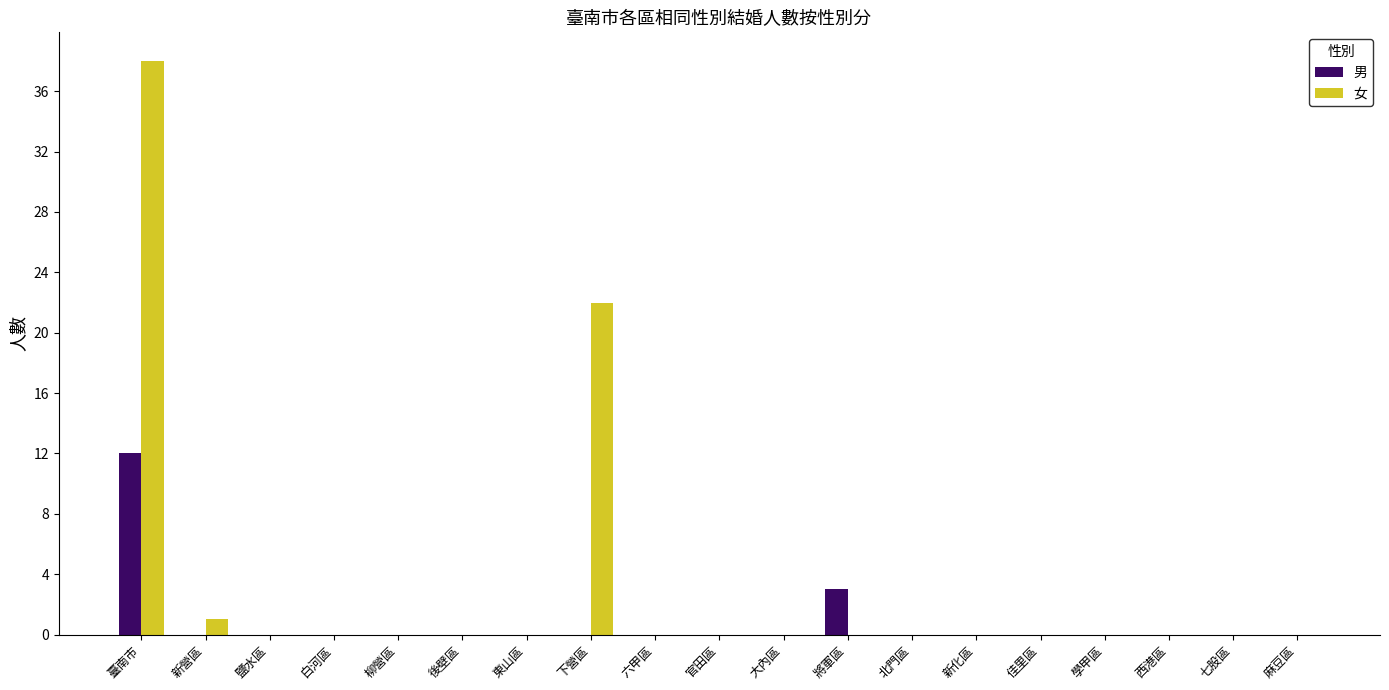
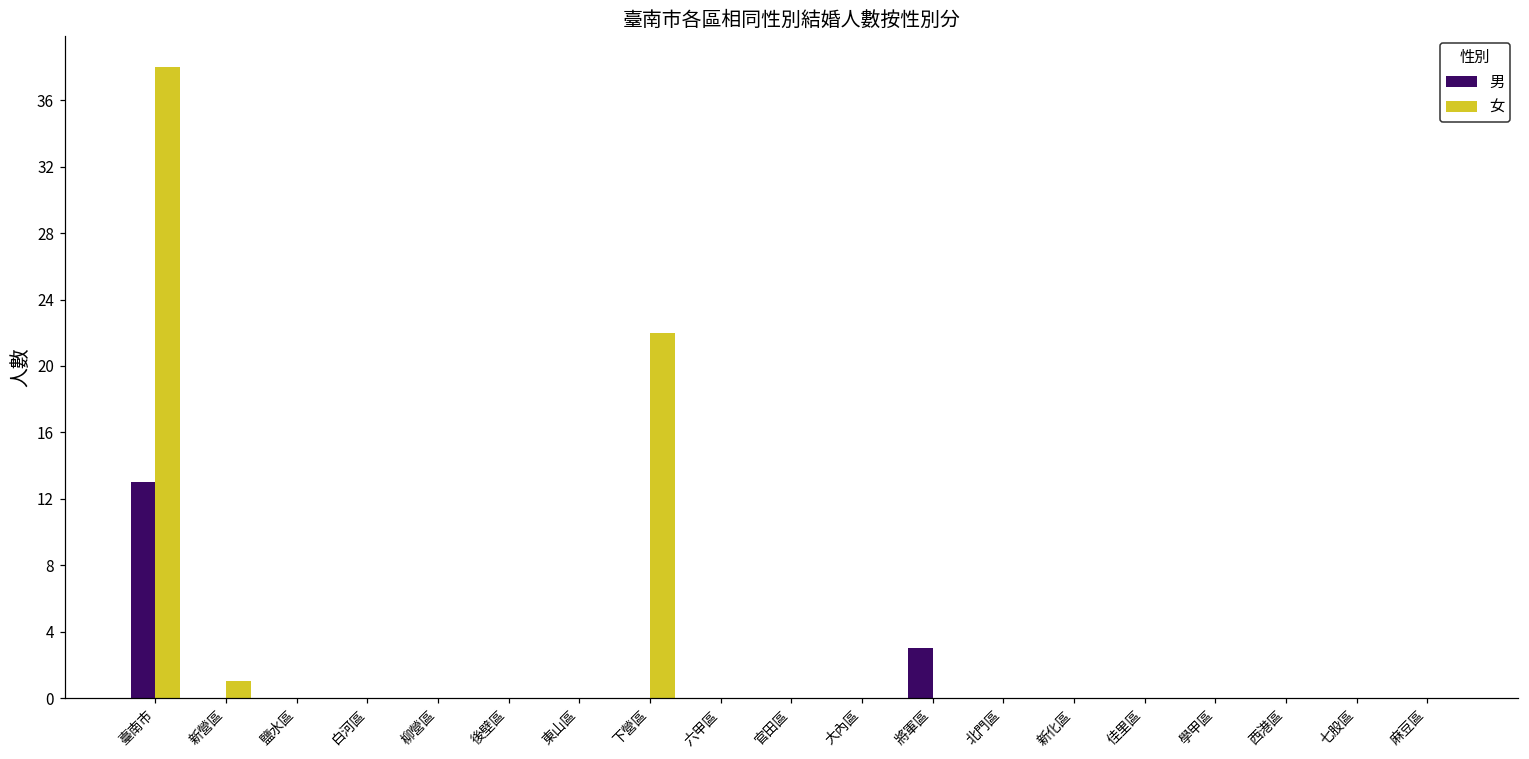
男, 臺南市: 12 -> 13
